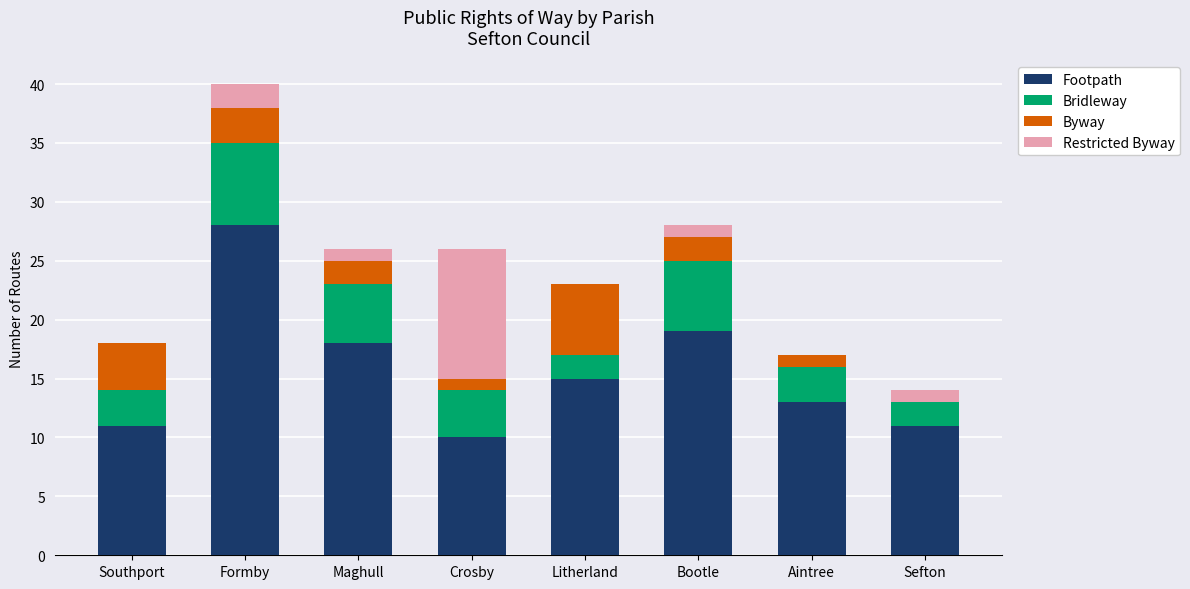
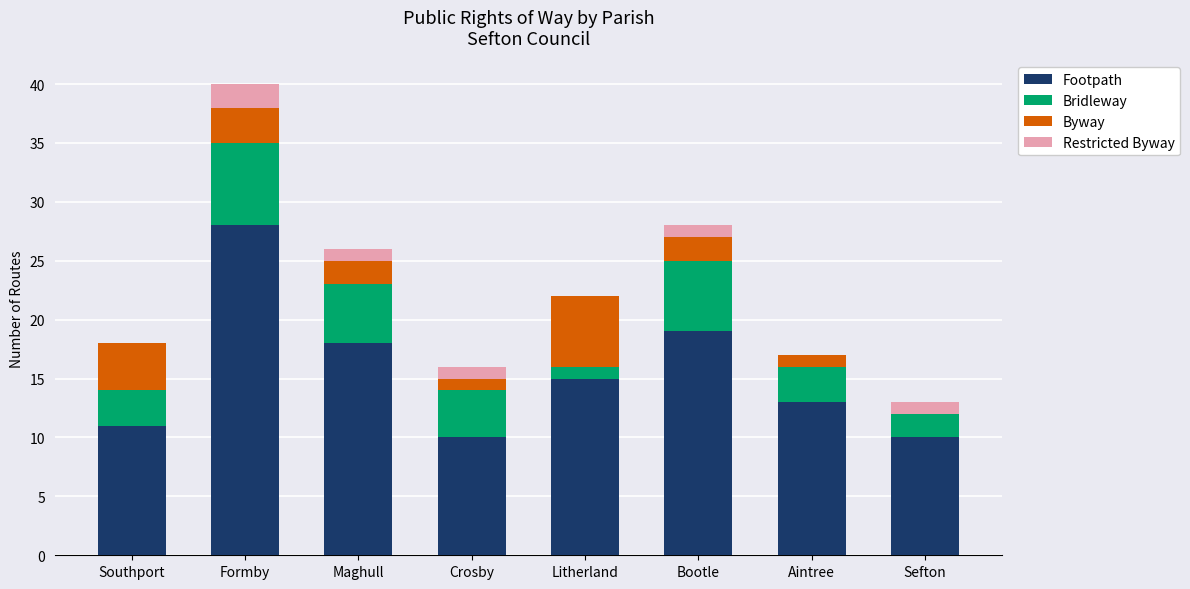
Restricted Byway, Crosby: 11 -> 1
Bridleway, Litherland: 2 -> 1
Footpath, Sefton: 11 -> 10
